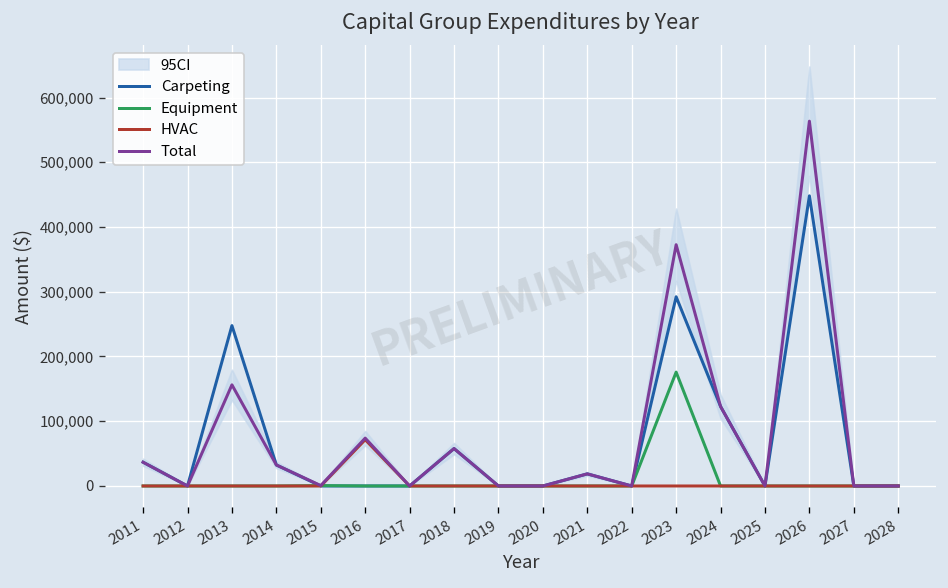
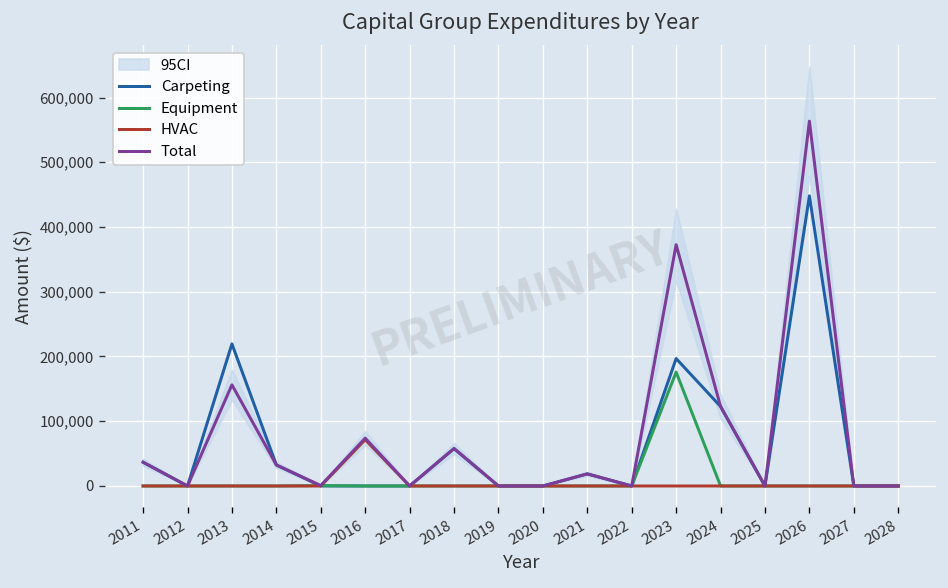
Carpeting, 2013: 250,000 -> 220,000
Carpeting, 2023: 290,000 -> 200,000
